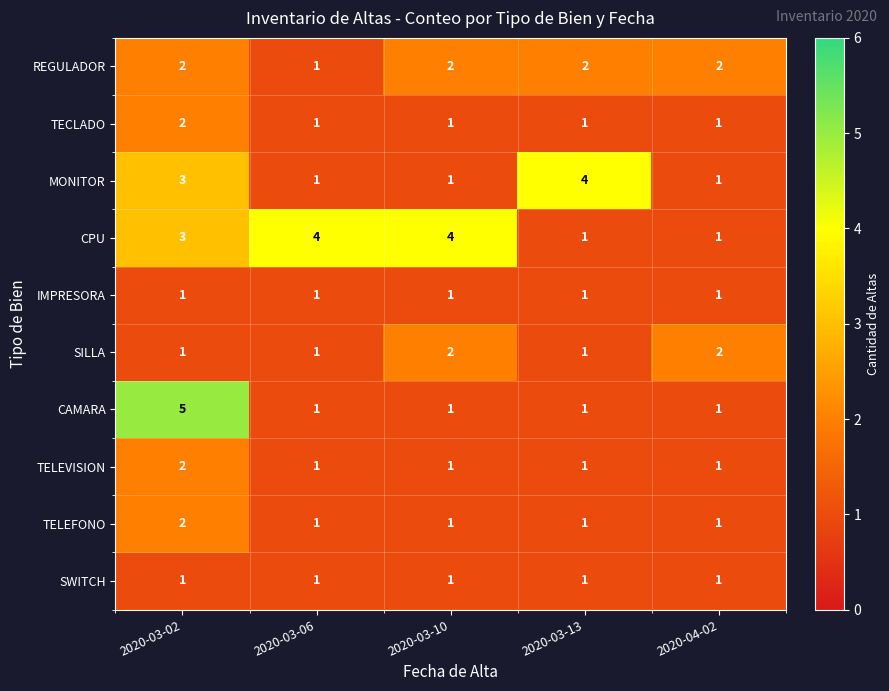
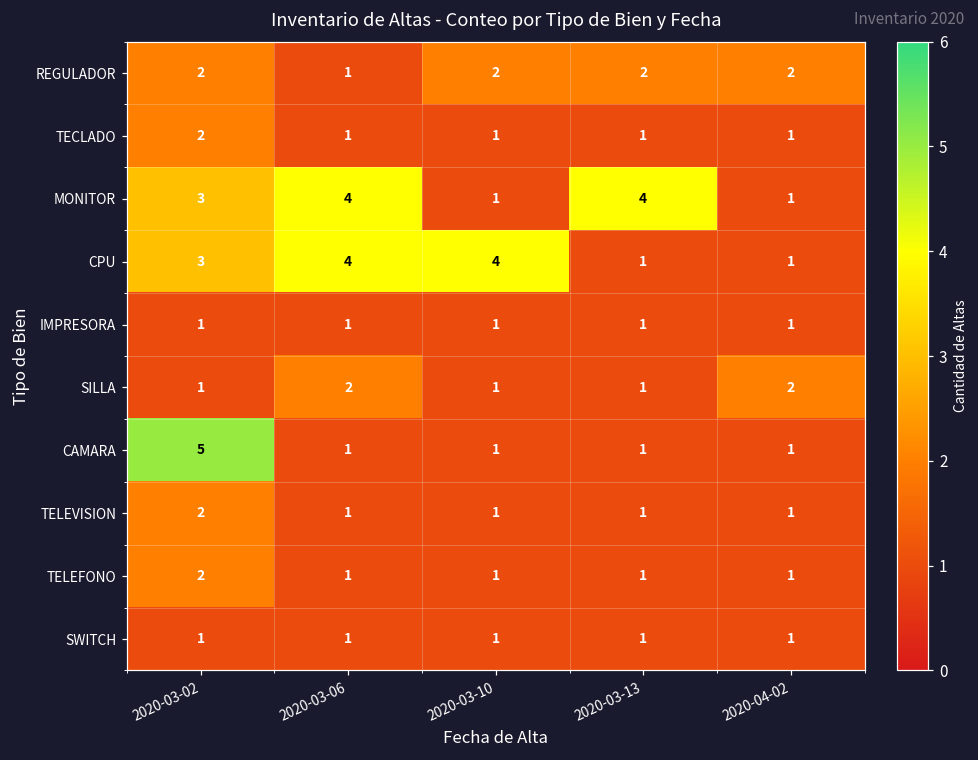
MONITOR, 2020-03-06: 1 -> 4
SILLA, 2020-03-06: 1 -> 2
SILLA, 2020-03-10: 2 -> 1
